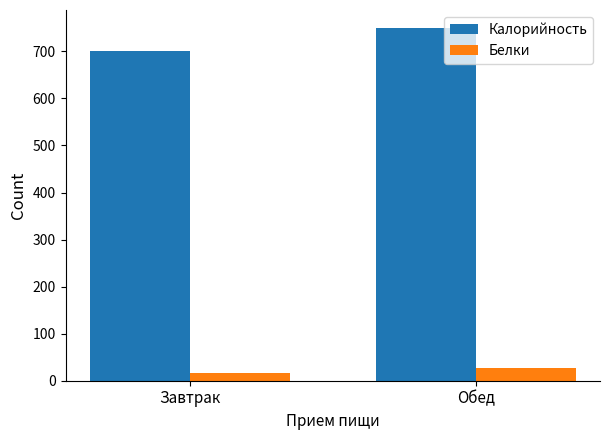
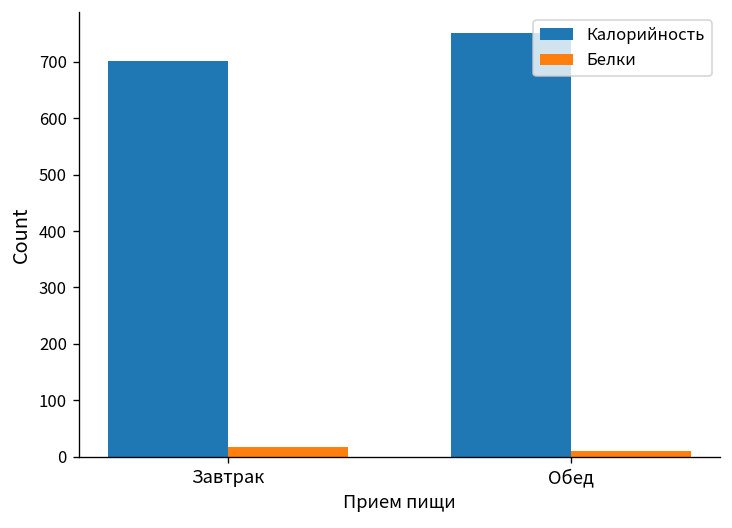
Белки, Обед: 30 -> 10
